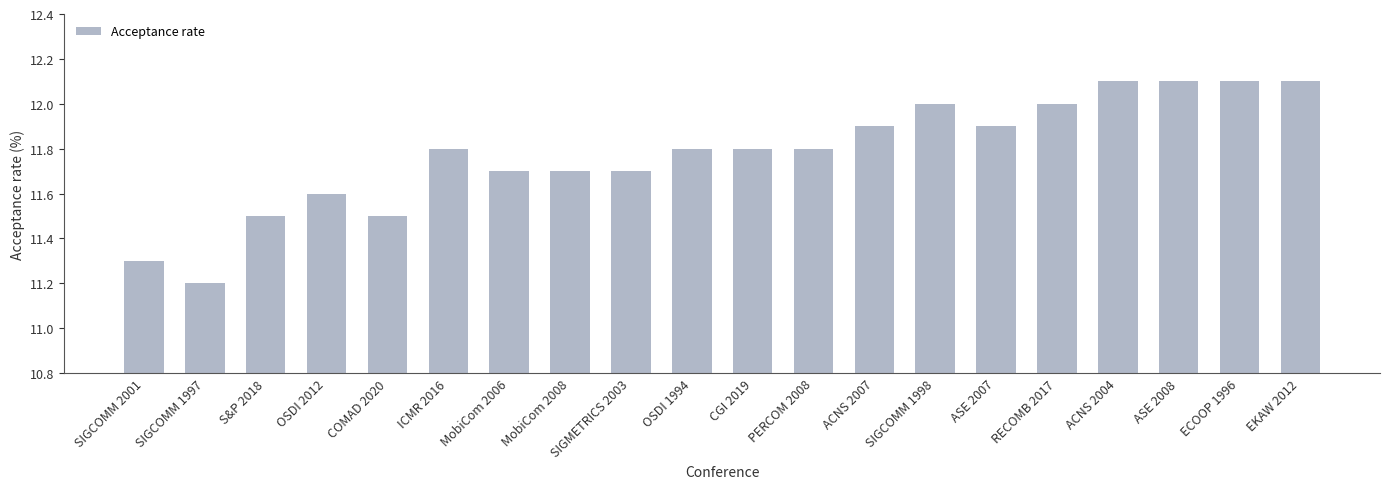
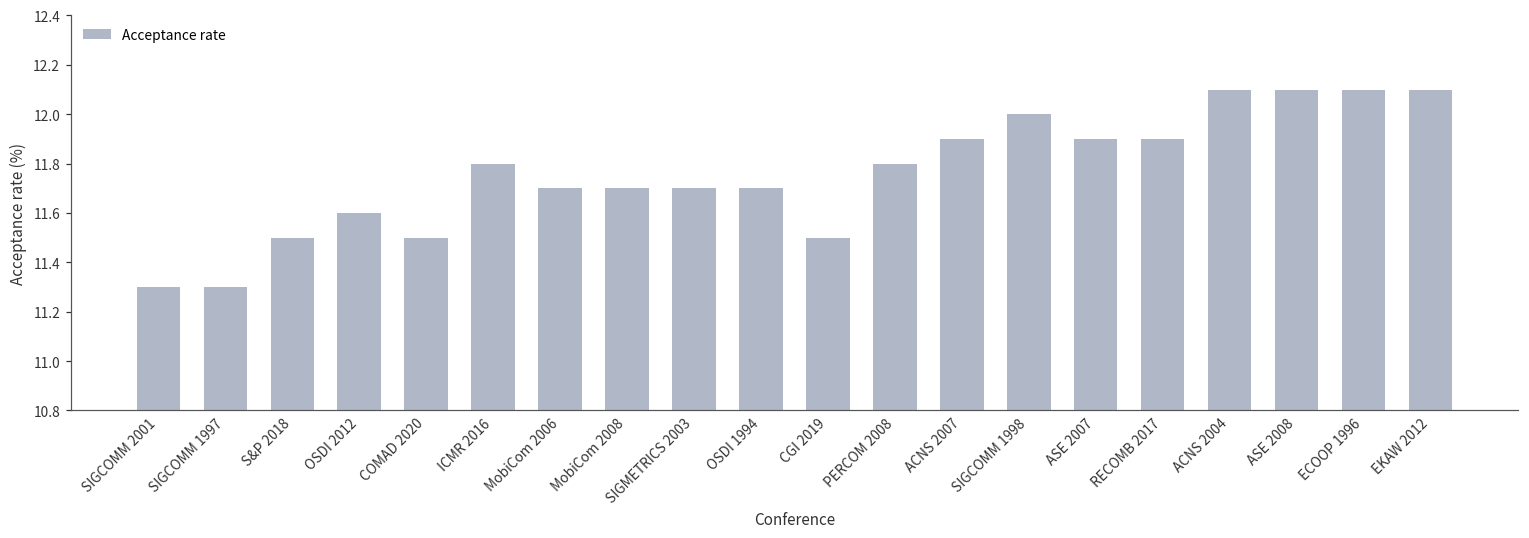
SIGCOMM 1997: 11.2 -> 11.3
OSDI 1994: 11.8 -> 11.7
CGI 2019: 11.8 -> 11.5
RECOMB 2017: 12.0 -> 11.9
